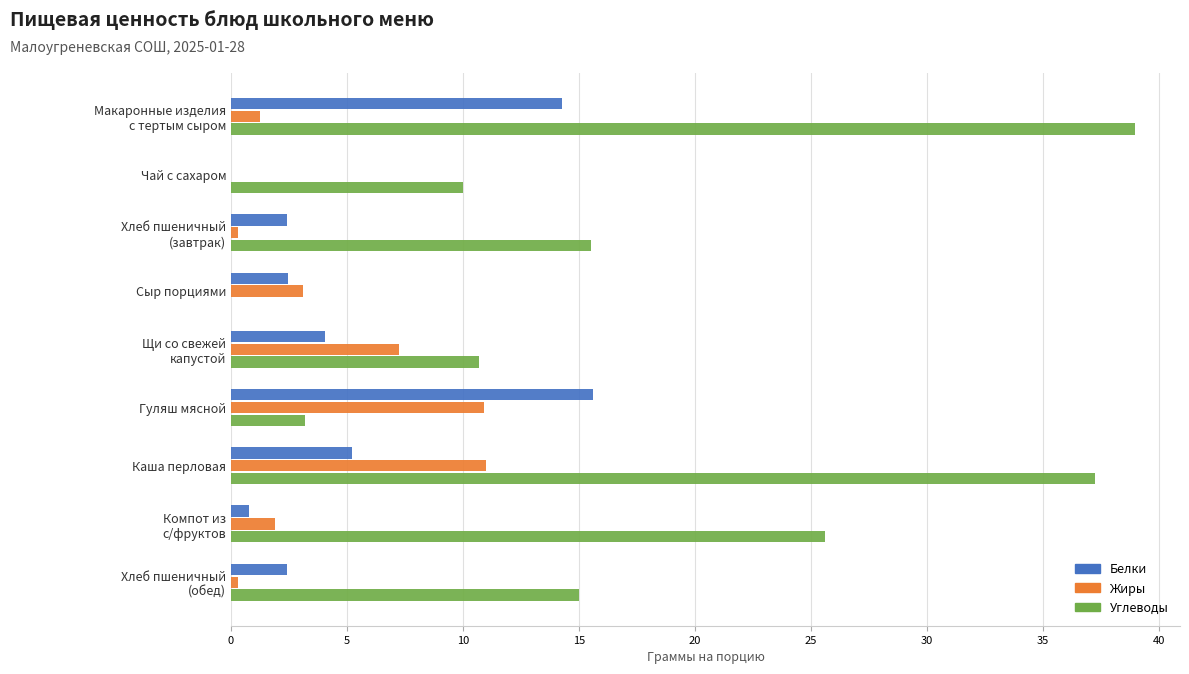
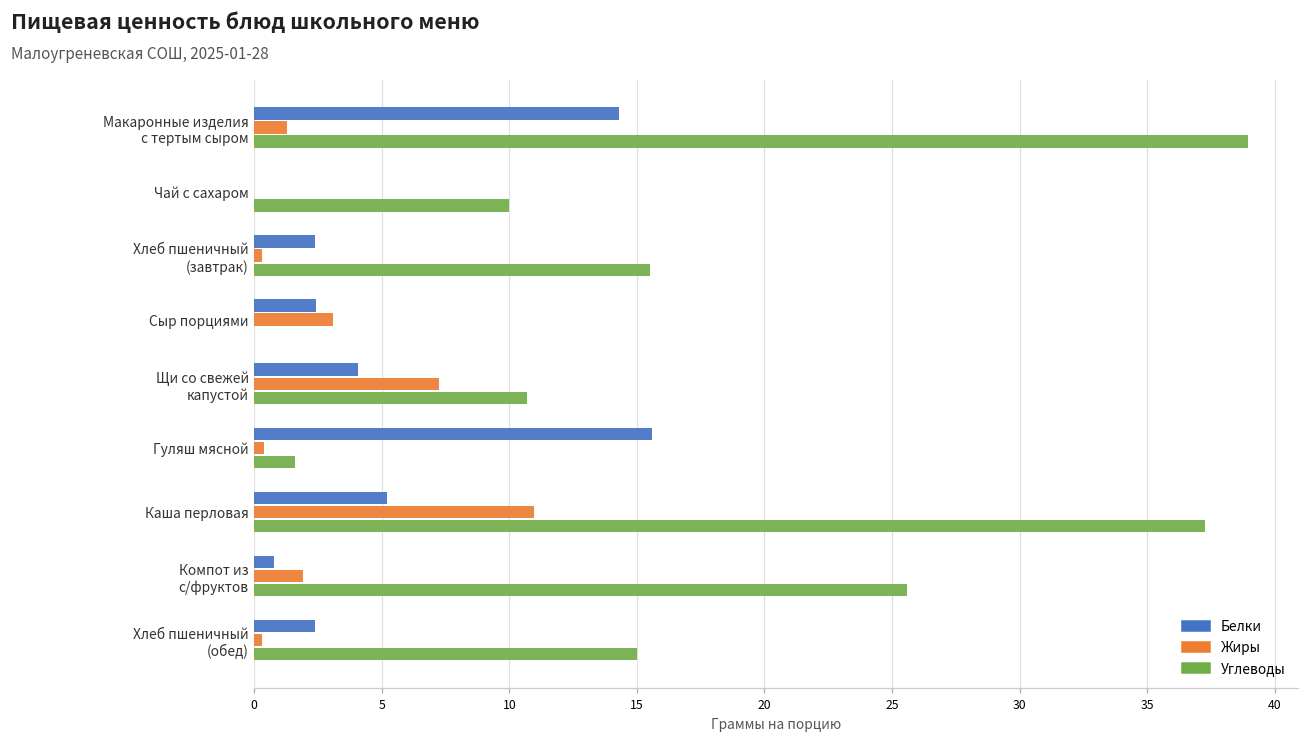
Жиры, Гуляш мясной: 10.9 -> 0.4
Углеводы, Гуляш мясной: 3.2 -> 1.6
